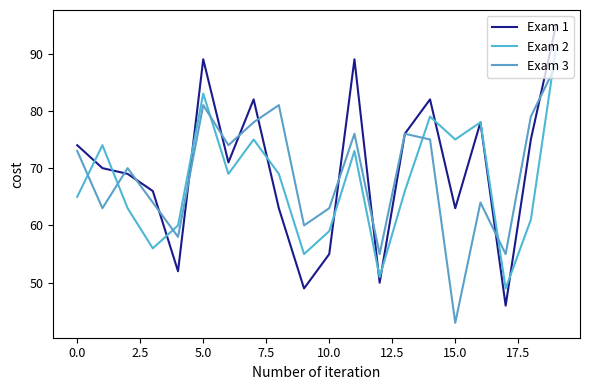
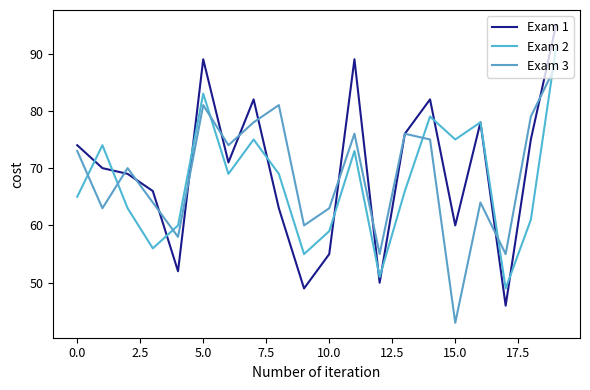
Exam 1, 15.0: 63 -> 60
